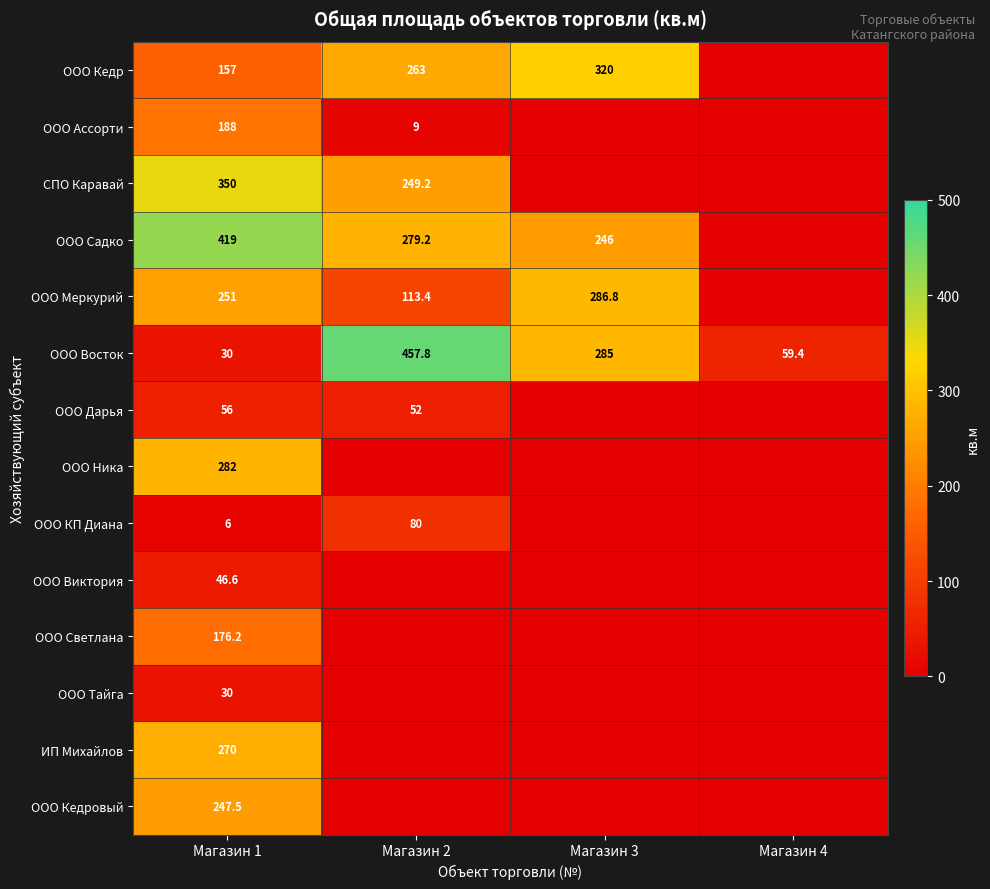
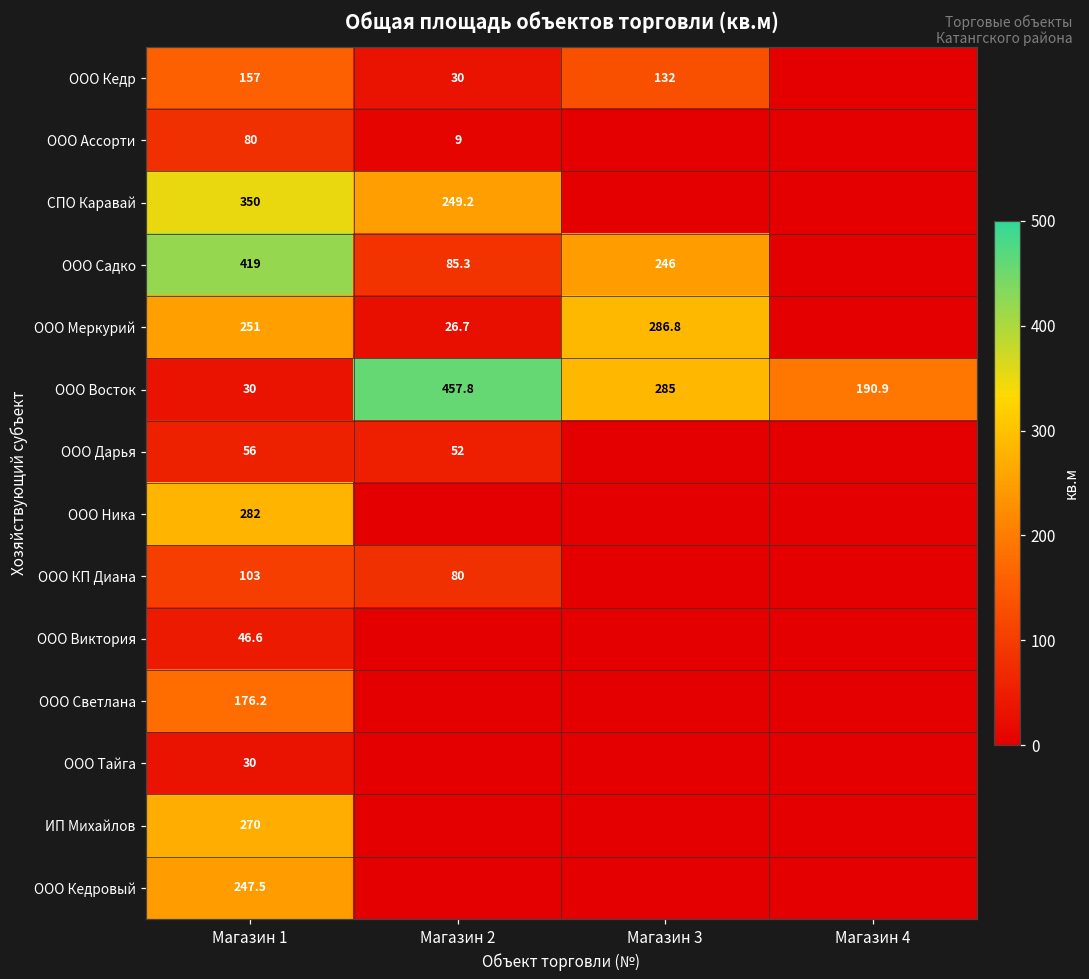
ООО Кедр, Магазин 2: 263 -> 30
ООО Кедр, Магазин 3: 320 -> 132
ООО Ассорти, Магазин 1: 188 -> 80
ООО Садко, Магазин 2: 279.2 -> 85.3
ООО Меркурий, Магазин 2: 113.4 -> 26.7
ООО Восток, Магазин 4: 59.4 -> 190.9
ООО КП Диана, Магазин 1: 6 -> 103
